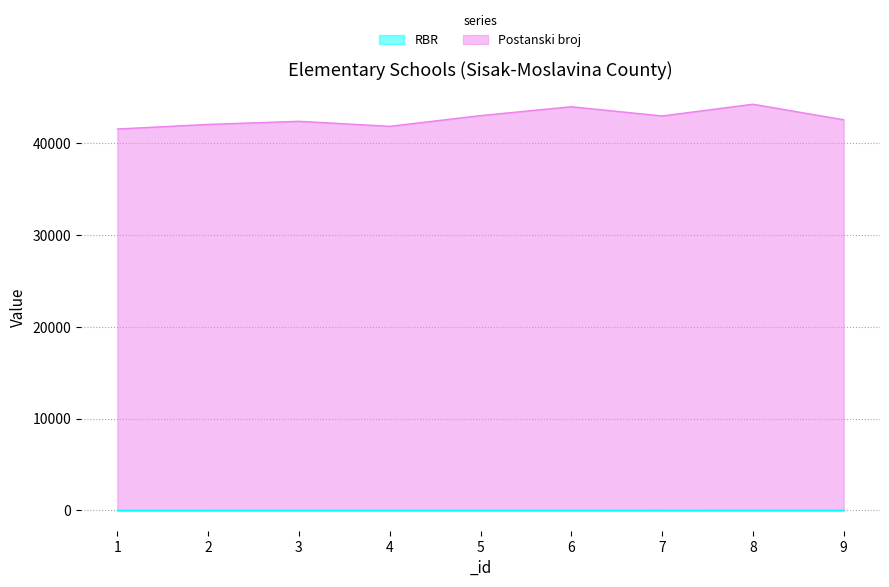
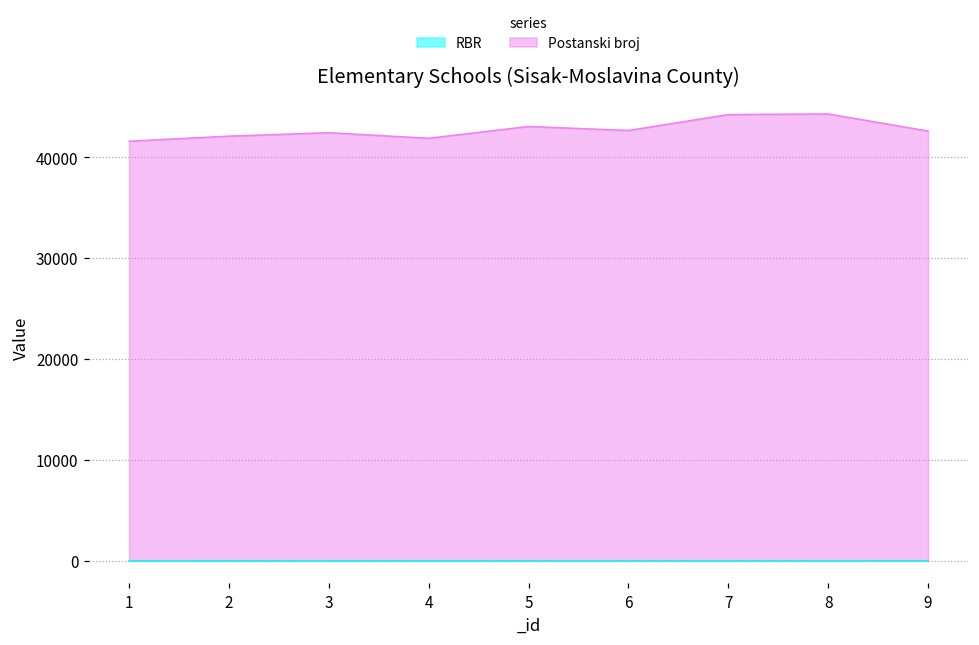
Postanski broj, 6: 44000 -> 43000
Postanski broj, 7: 43000 -> 44000
